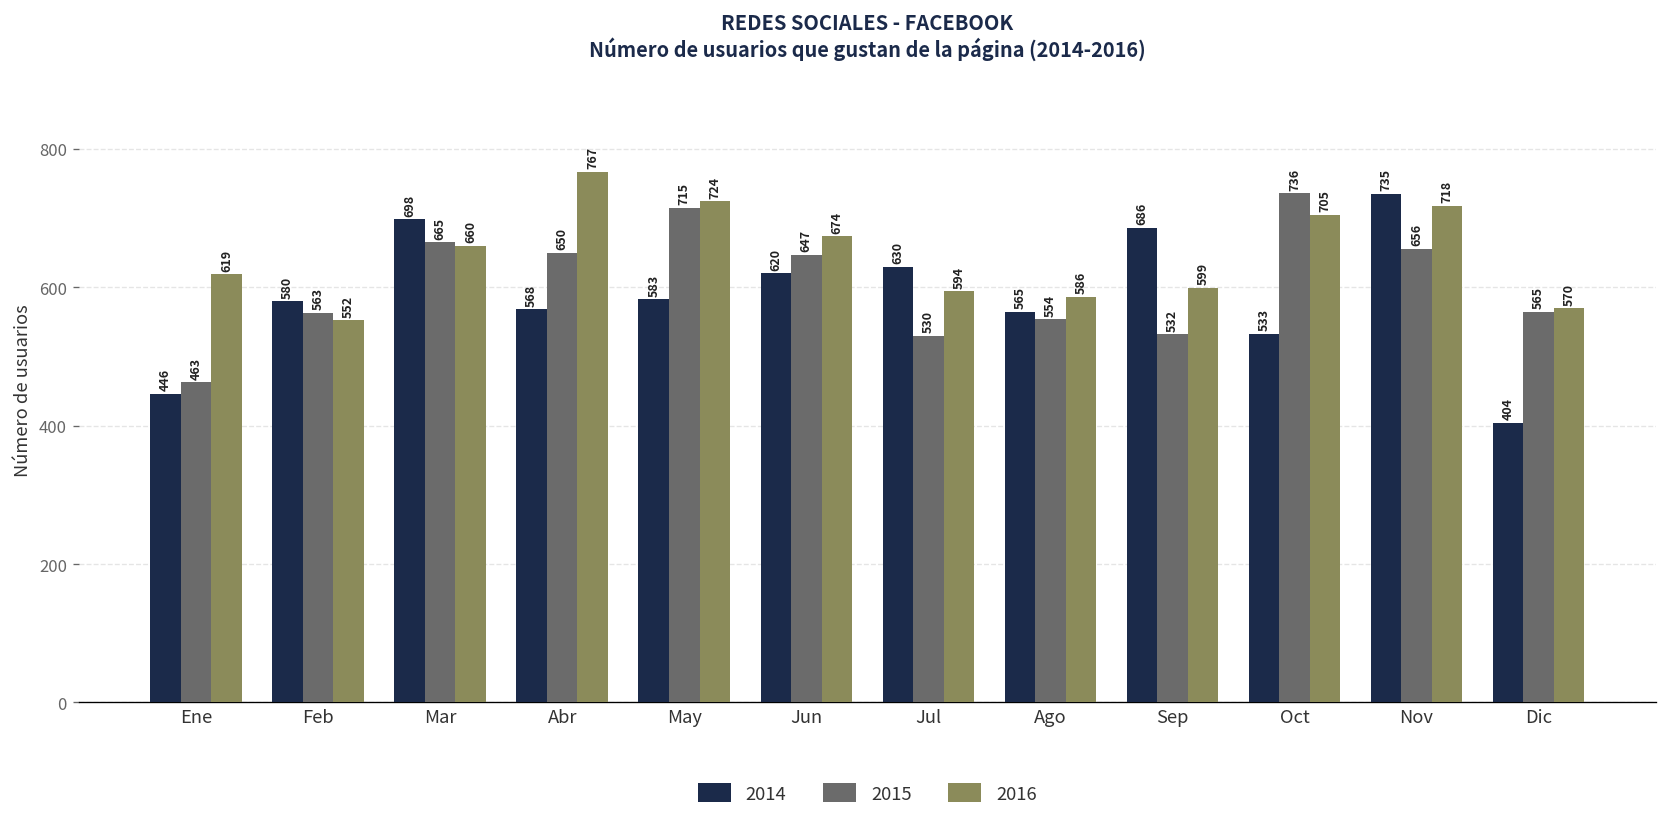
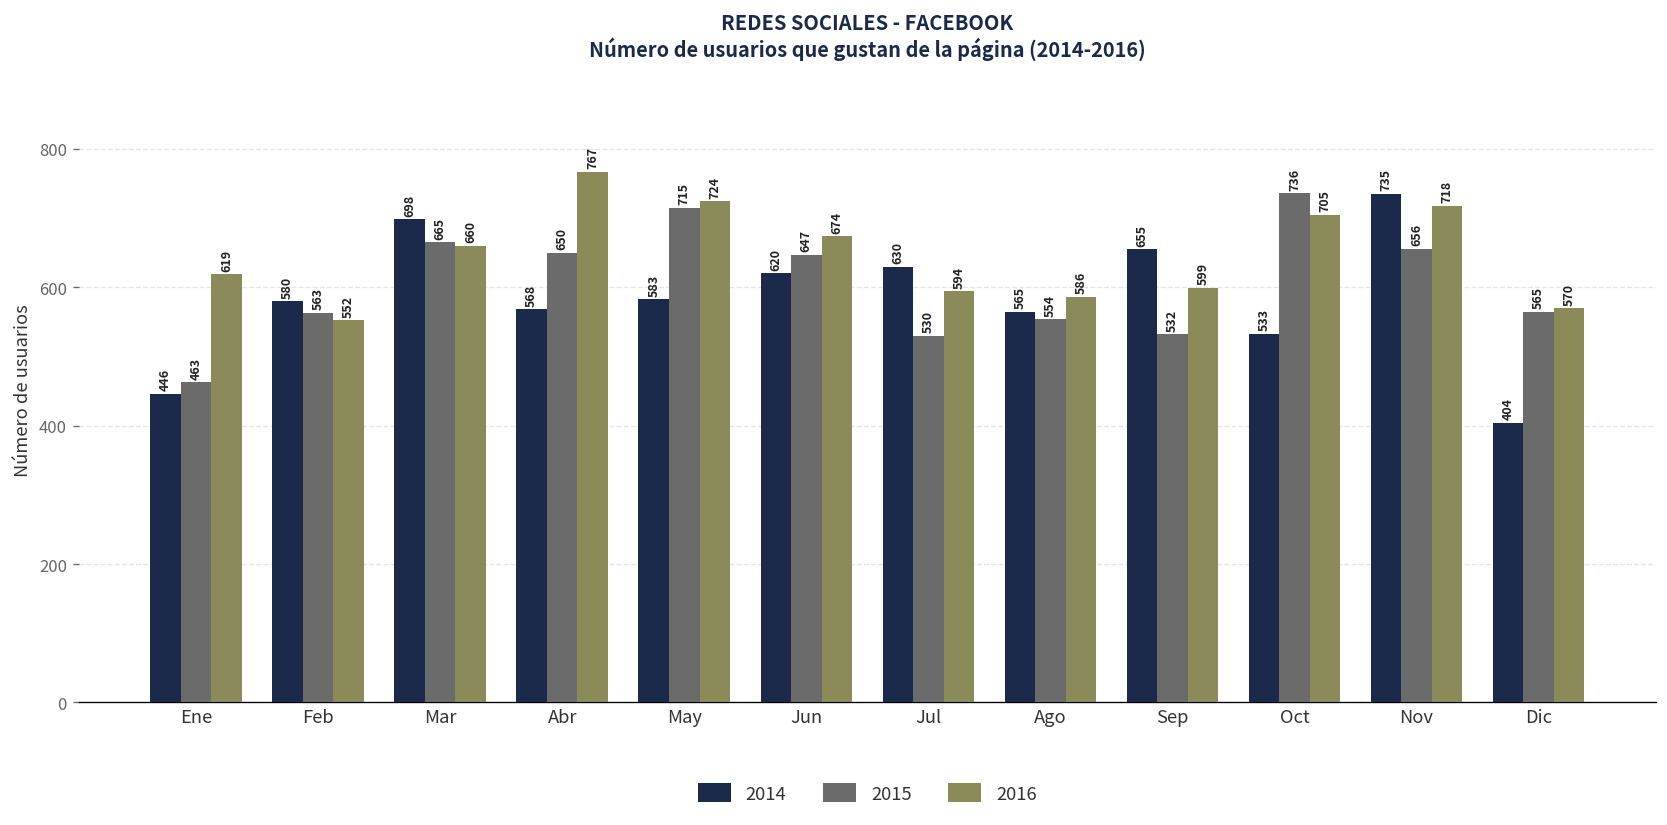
2014, Sep: 686 -> 655
